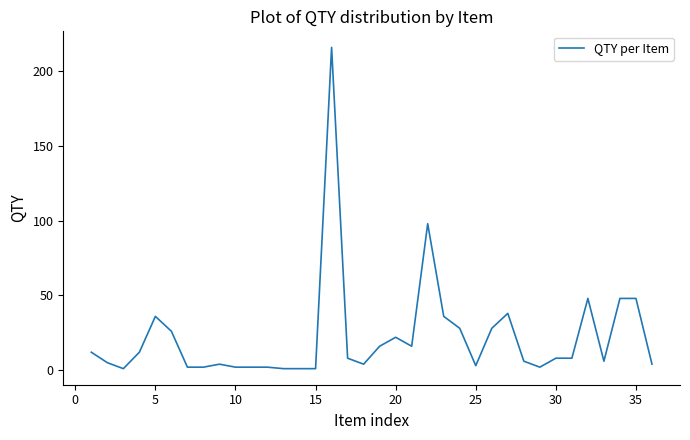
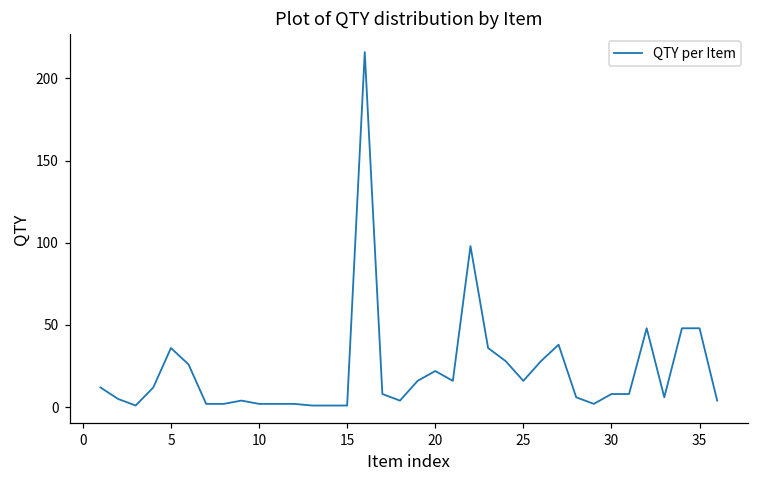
25: 3 -> 16
